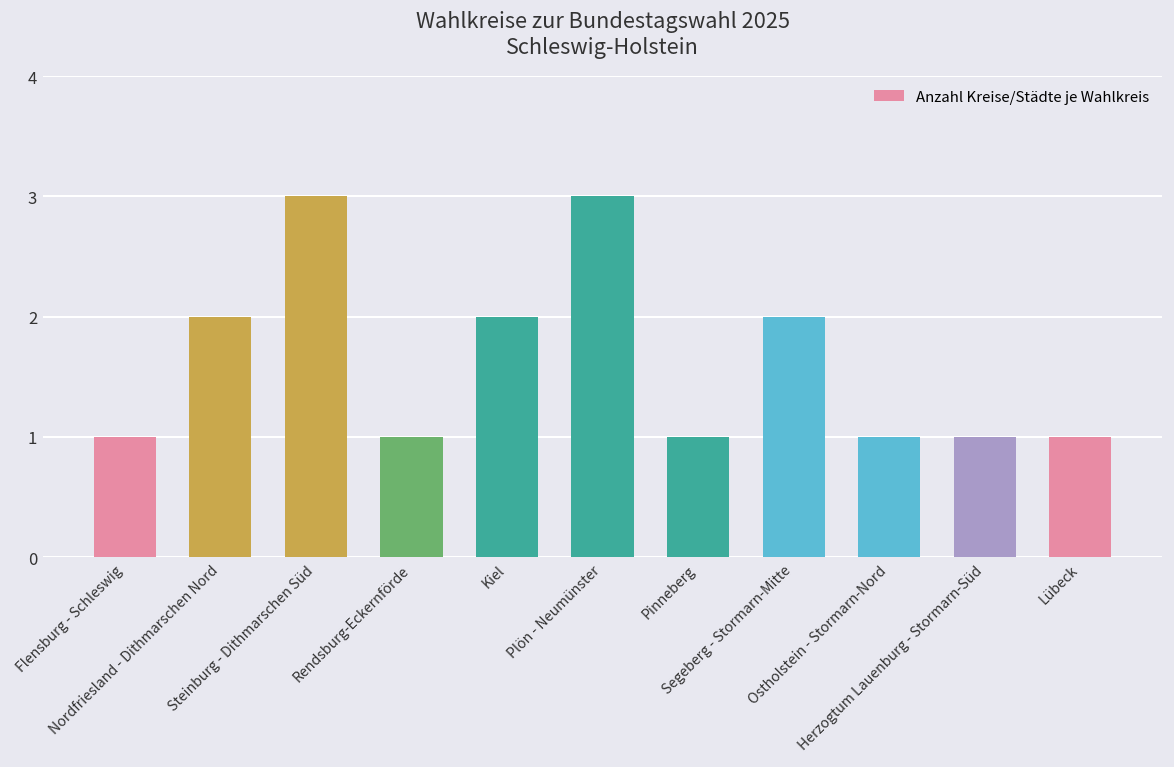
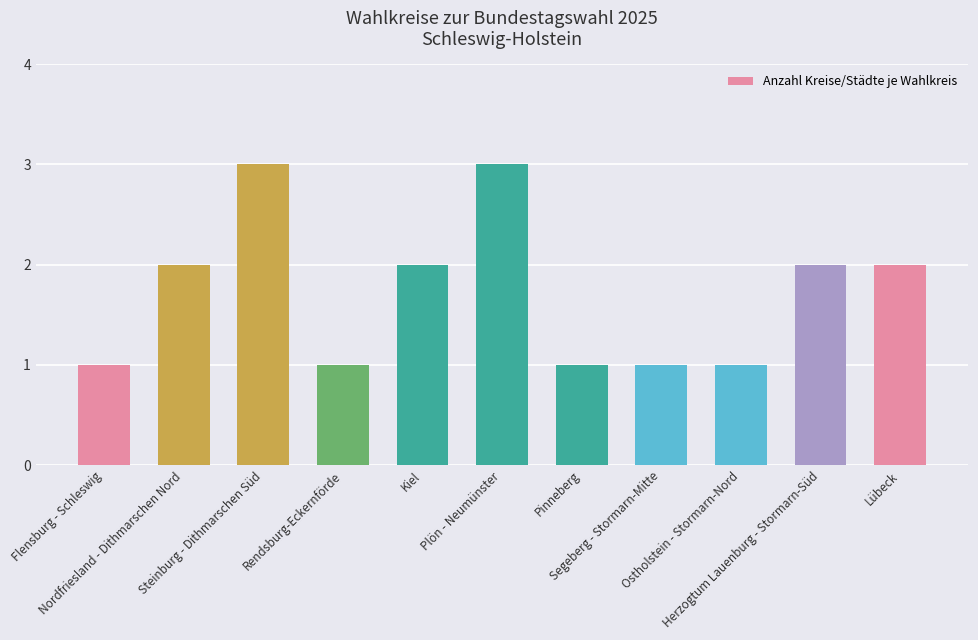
Segeberg - Stormarn-Mitte: 2 -> 1
Herzogtum Lauenburg - Stormarn-Süd: 1 -> 2
Lübeck: 1 -> 2
